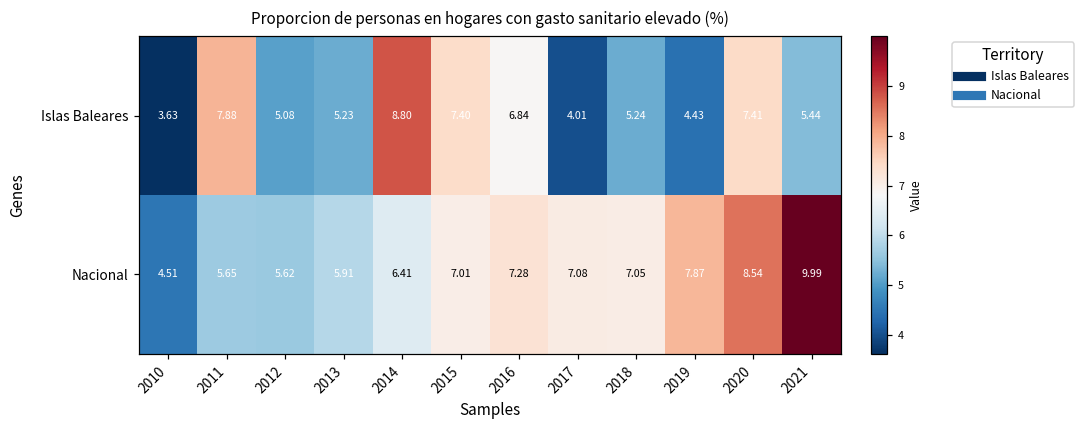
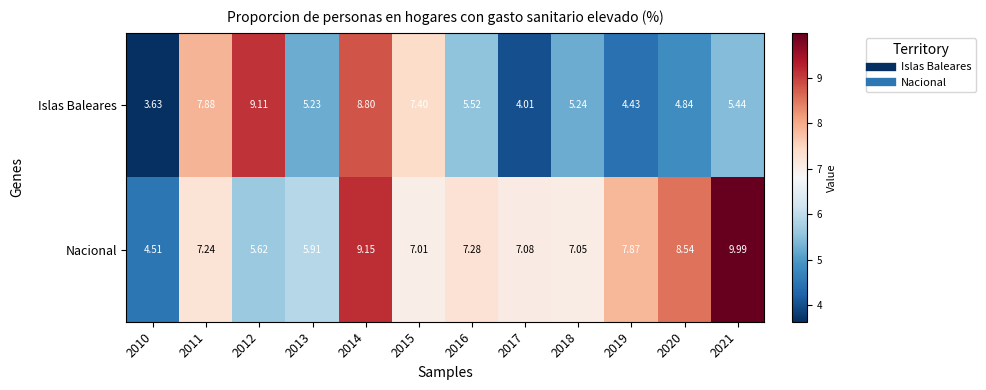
Islas Baleares, 2012: 5.08 -> 9.11
Islas Baleares, 2016: 6.84 -> 5.52
Islas Baleares, 2020: 7.41 -> 4.84
Nacional, 2011: 5.65 -> 7.24
Nacional, 2014: 6.41 -> 9.15
